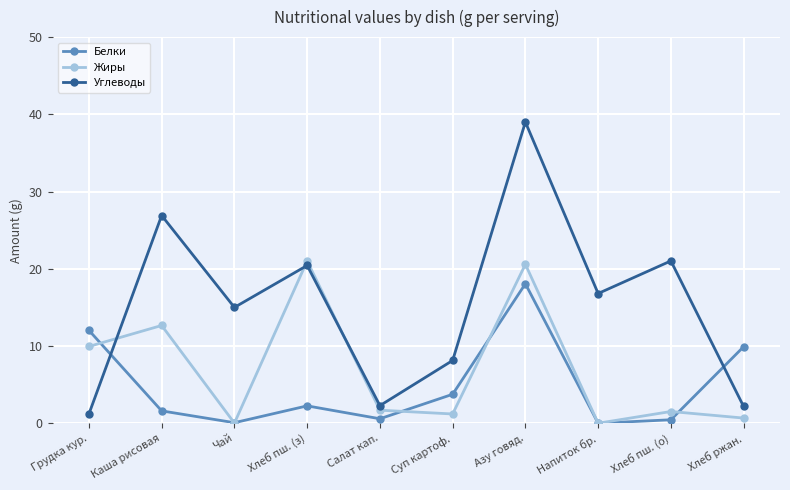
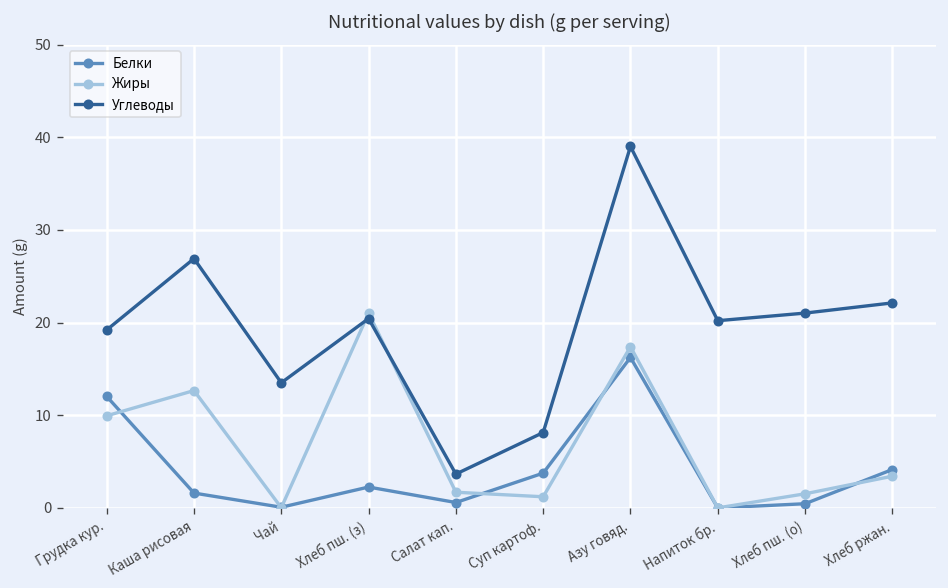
Углеводы, Грудка кур.: 1 -> 19
Углеводы, Чай: 15 -> 14
Углеводы, Салат кап.: 2 -> 4
Белки, Азу говяд.: 18 -> 16
Жиры, Азу говяд.: 21 -> 17
Углеводы, Напиток бр.: 17 -> 20
Белки, Хлеб ржан.: 10 -> 4
Жиры, Хлеб ржан.: 1 -> 3
Углеводы, Хлеб ржан.: 2 -> 22
